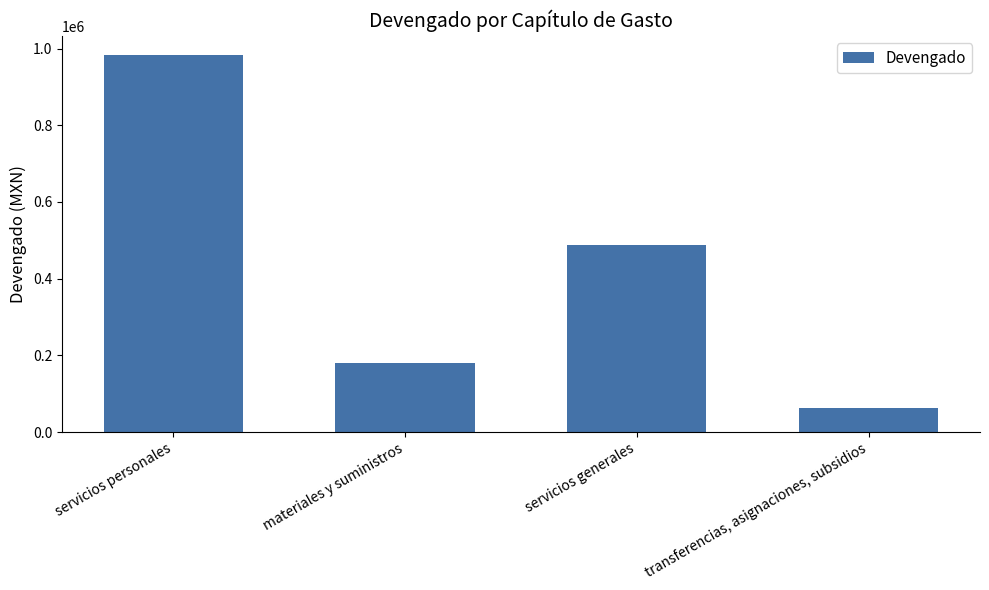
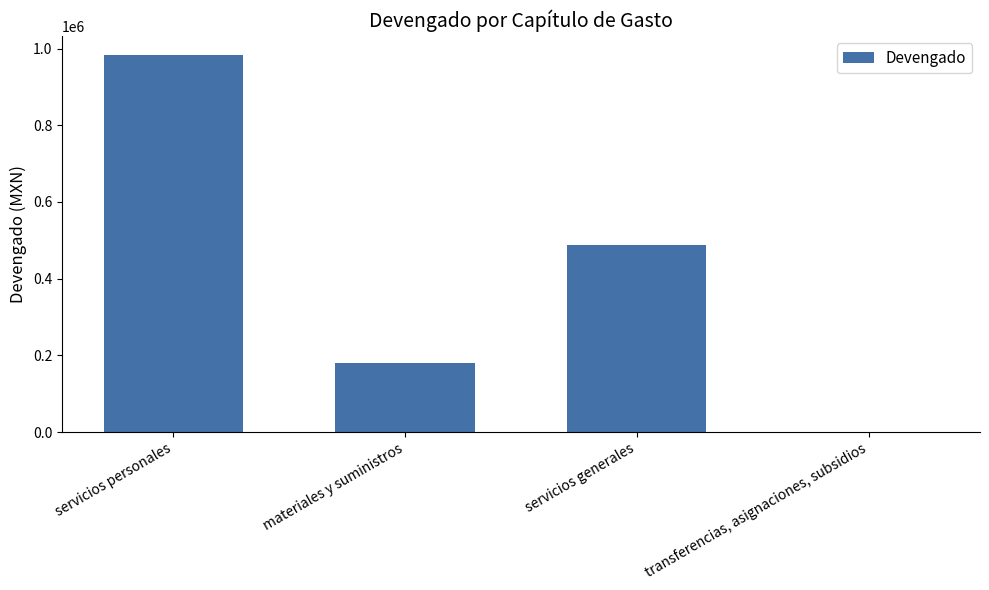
transferencias, asignaciones, subsidios: 60000 -> 0
